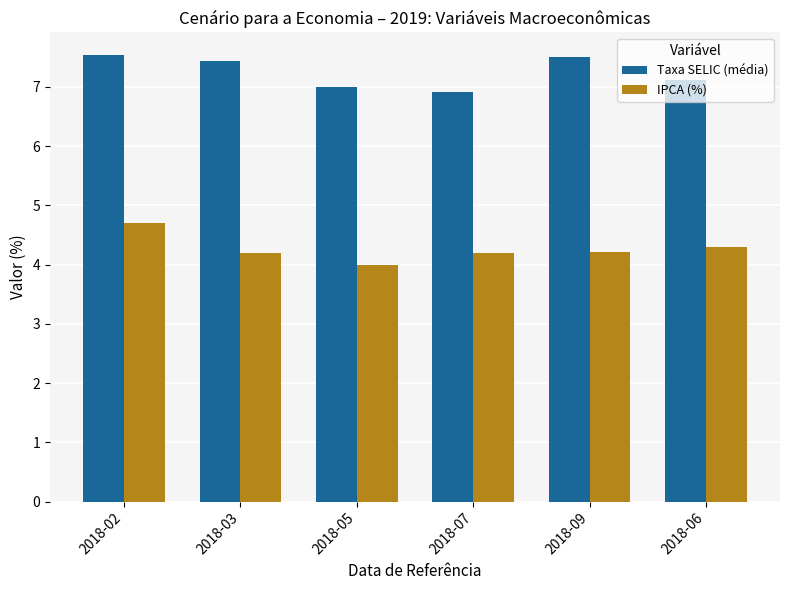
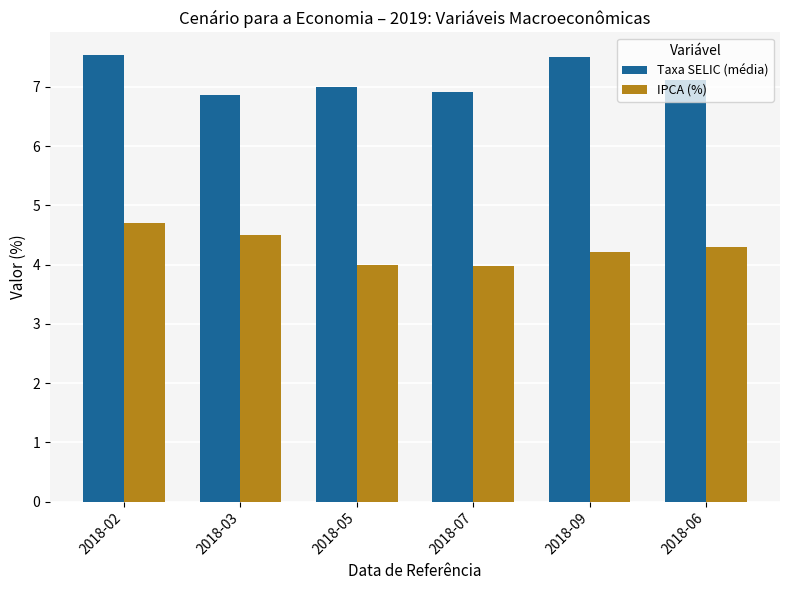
Taxa SELIC (média), 2018-03: 7.4 -> 6.9
IPCA (%), 2018-03: 4.2 -> 4.5
IPCA (%), 2018-07: 4.2 -> 4.0
